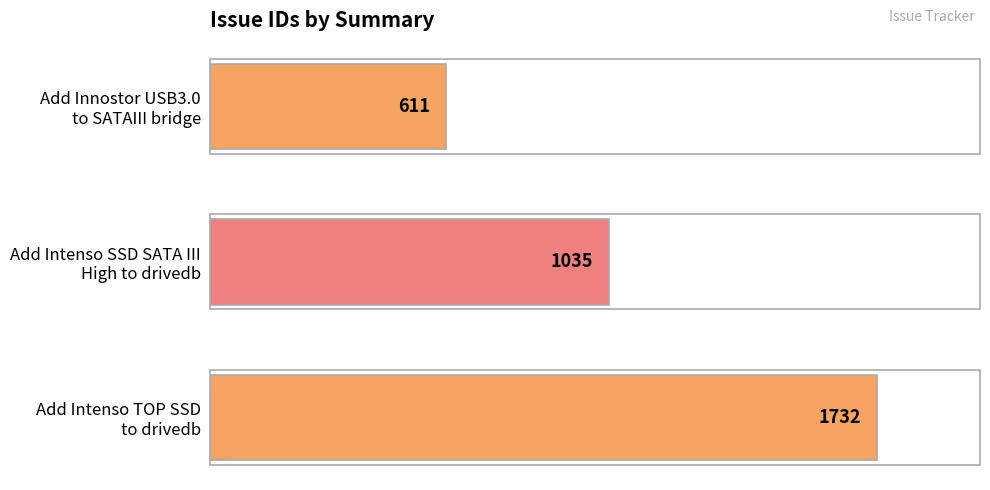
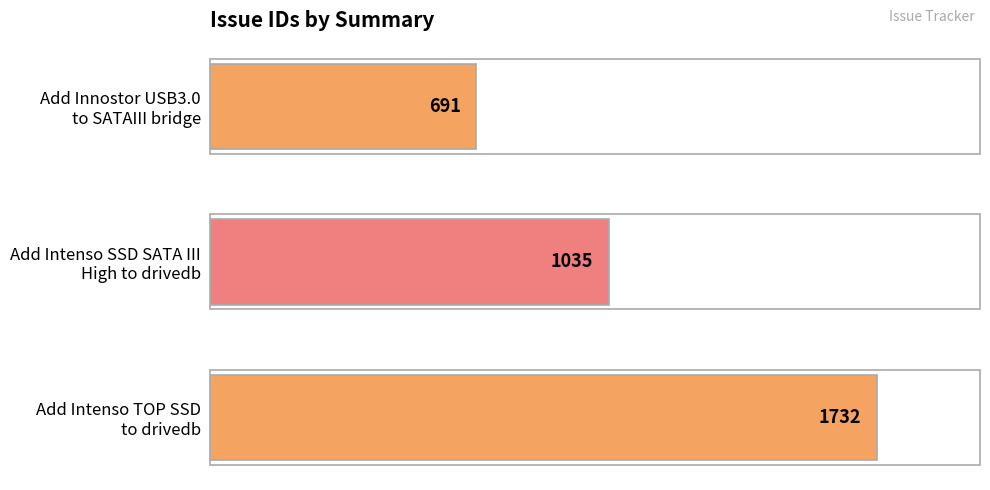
Add Innostor USB3.0 to SATAIII bridge: 611 -> 691
